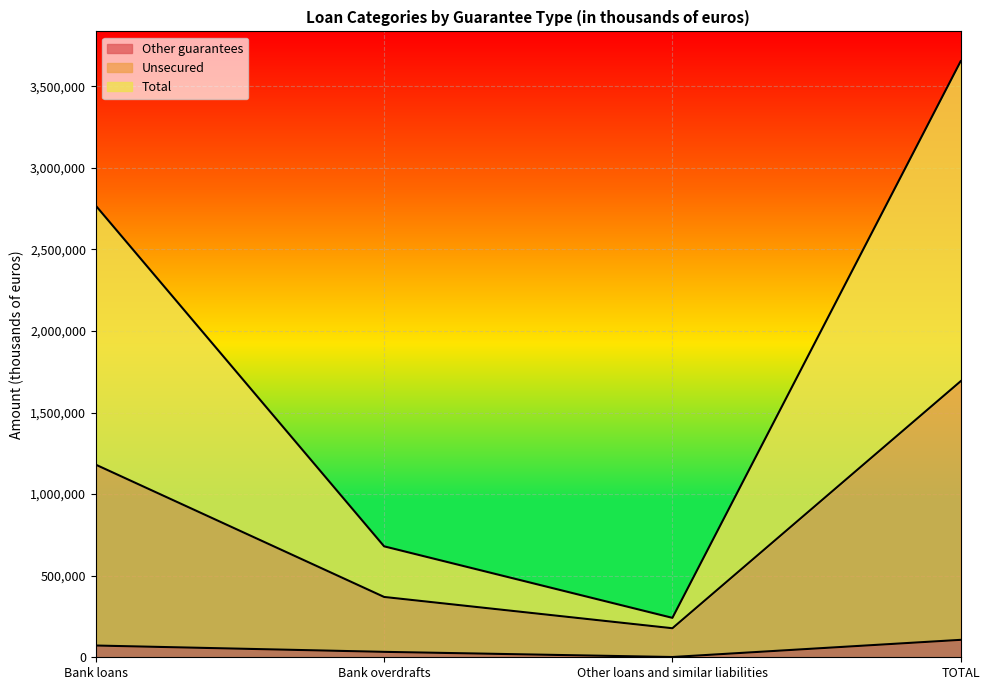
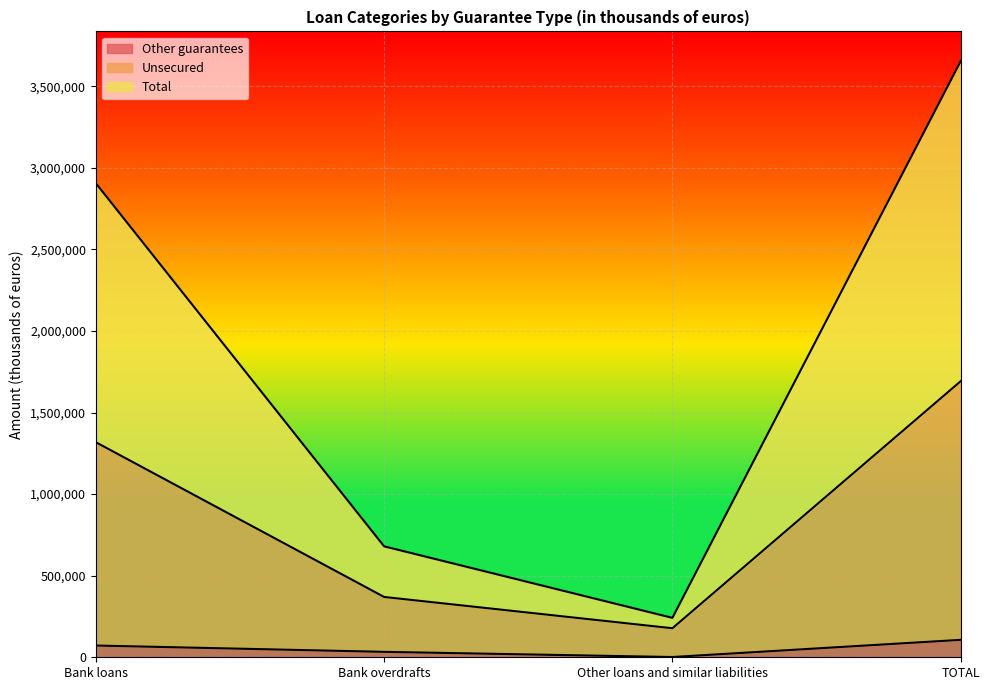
Unsecured, Bank loans: 1,110,000 -> 1,250,000
